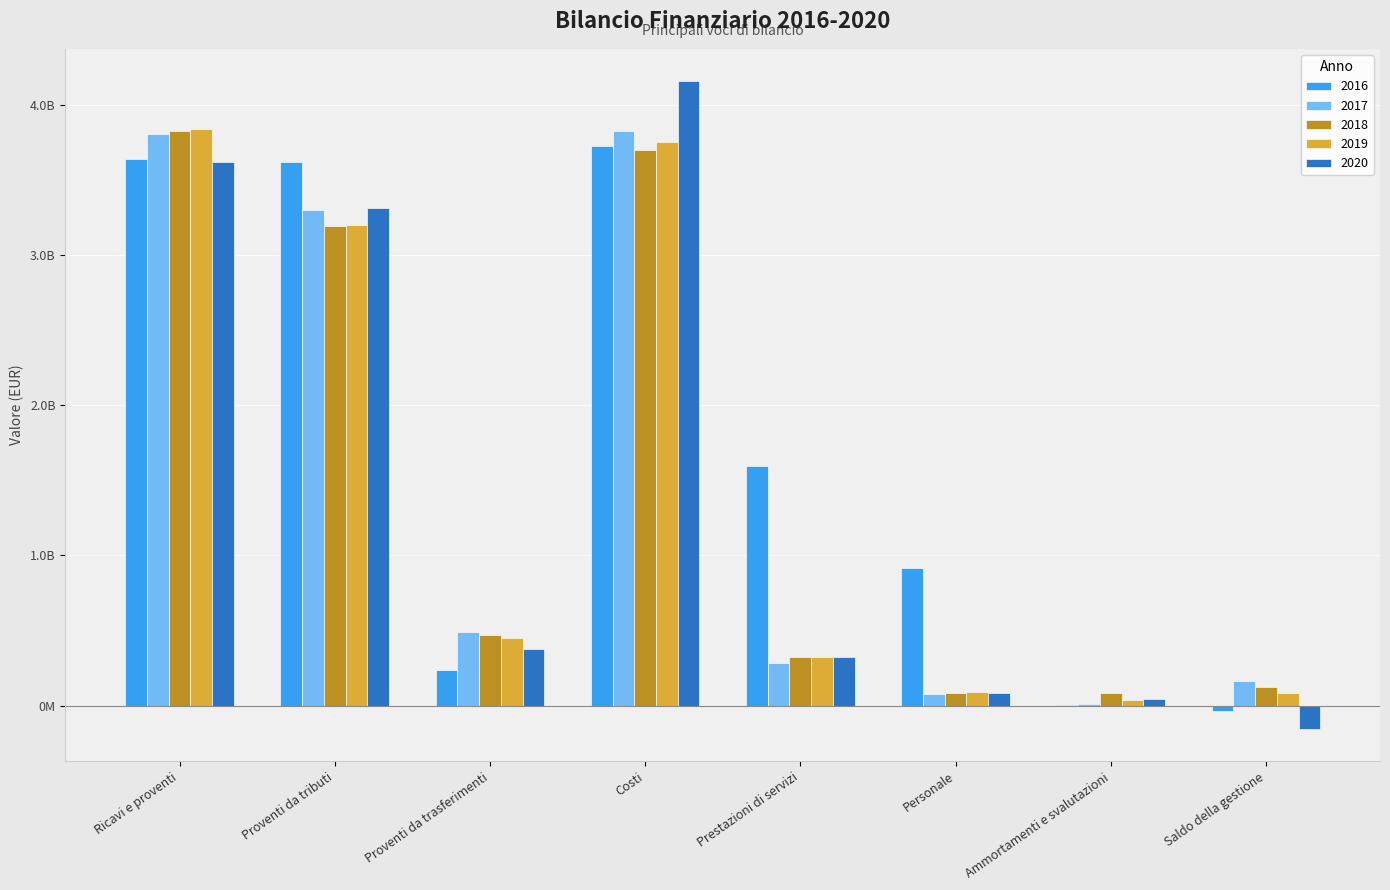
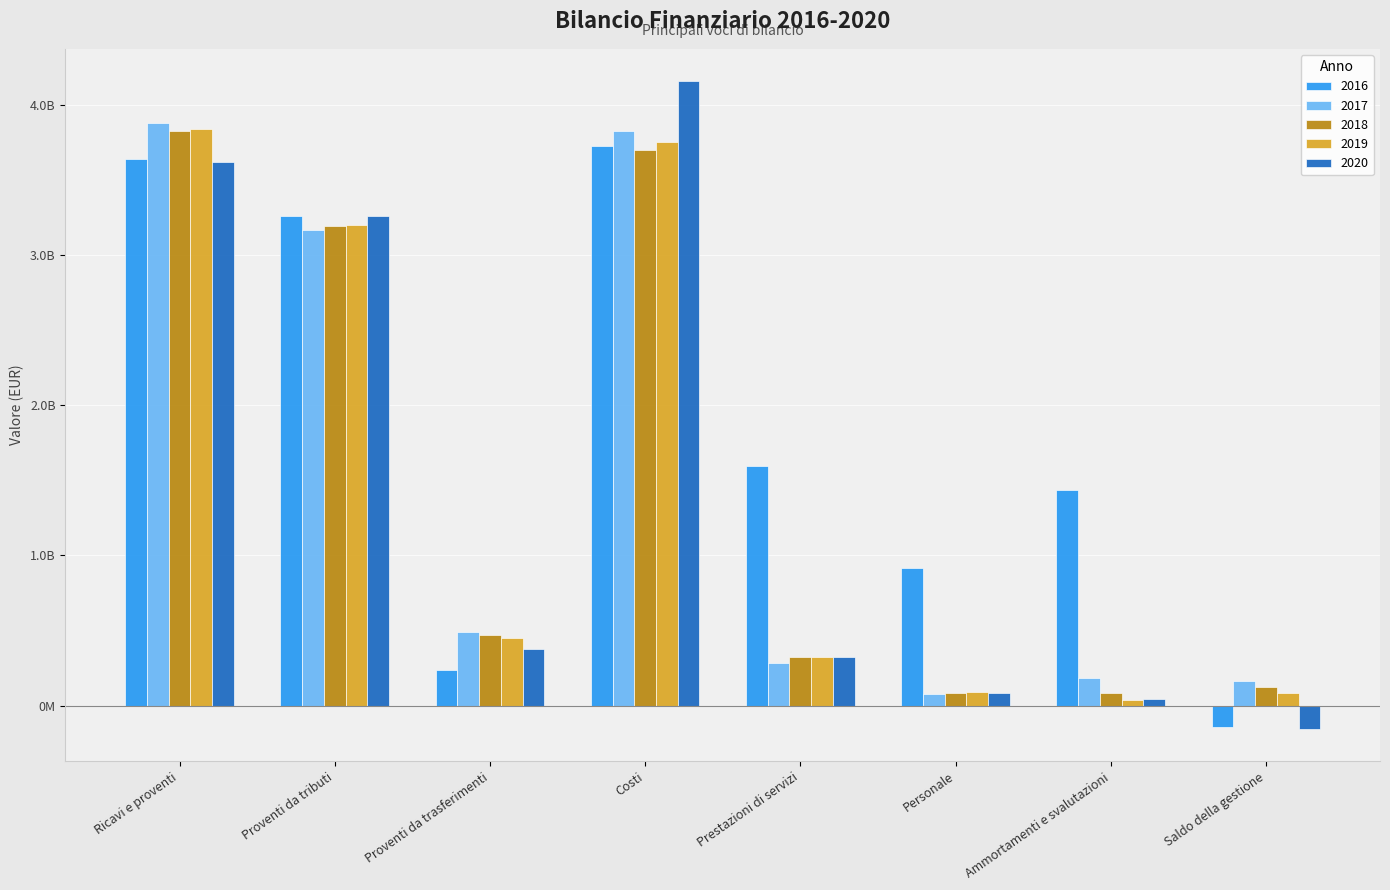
2017, Ricavi e proventi: 3800000000 -> 3880000000
2016, Proventi da tributi: 3620000000 -> 3260000000
2017, Proventi da tributi: 3300000000 -> 3170000000
2020, Proventi da tributi: 3310000000 -> 3260000000
2016, Ammortamenti e svalutazioni: 10000000 -> 1440000000
2017, Ammortamenti e svalutazioni: 10000000 -> 180000000
2016, Saldo della gestione: -40000000 -> -140000000
